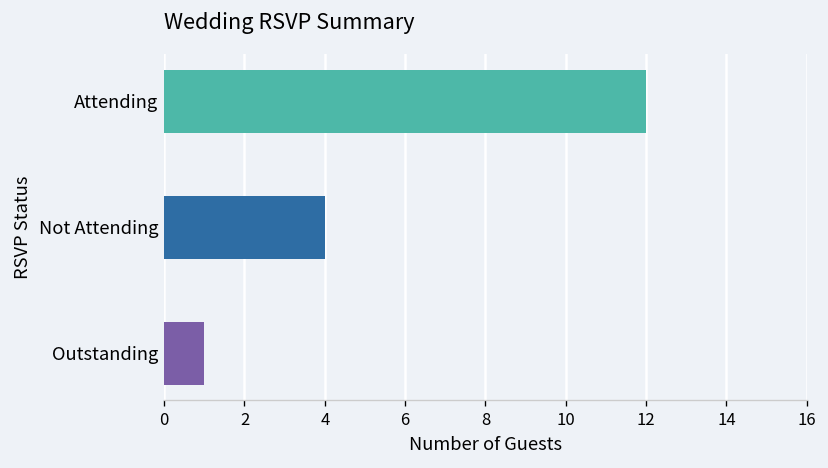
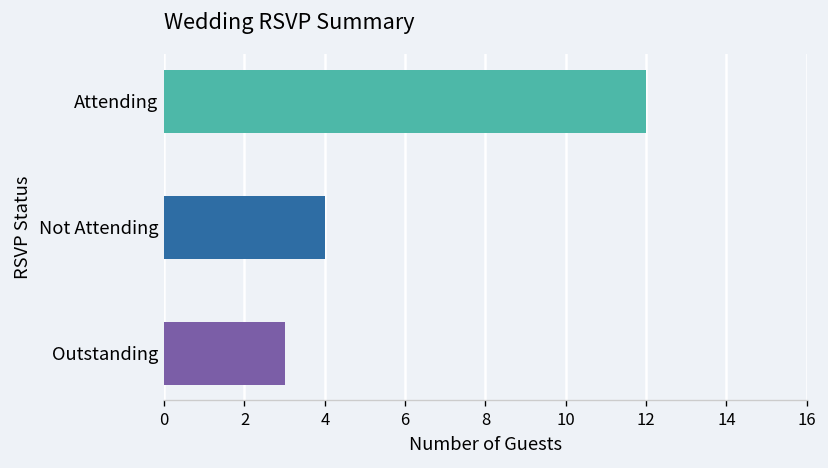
Outstanding: 1 -> 3
